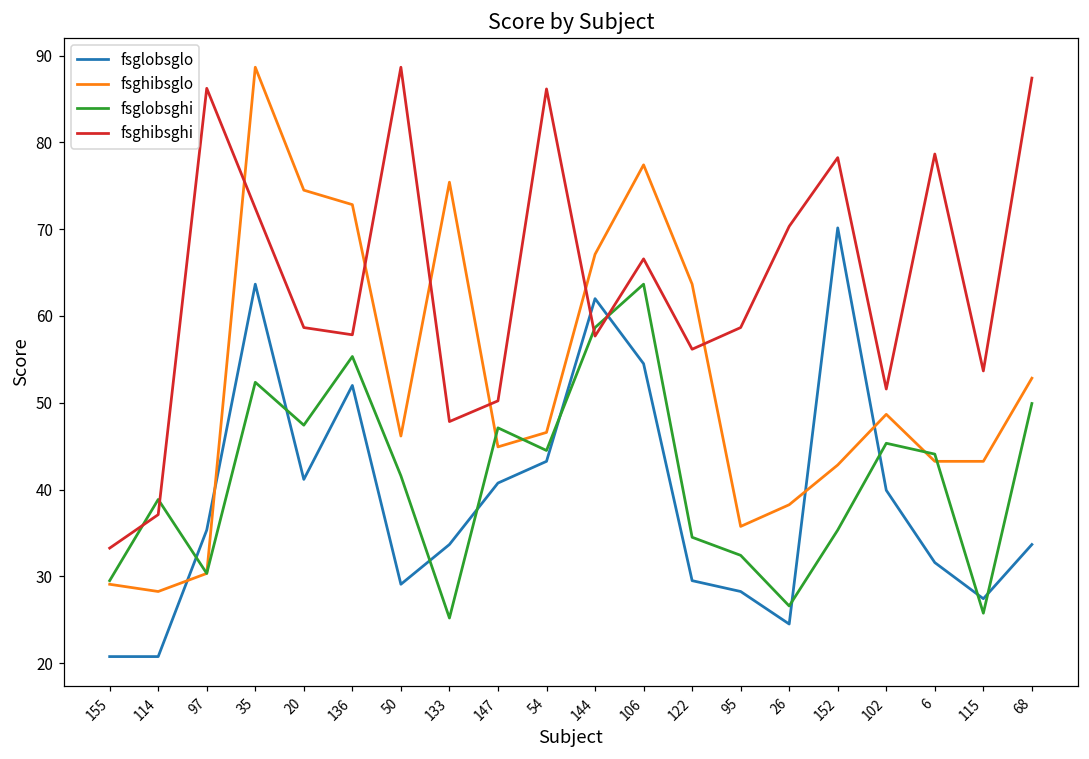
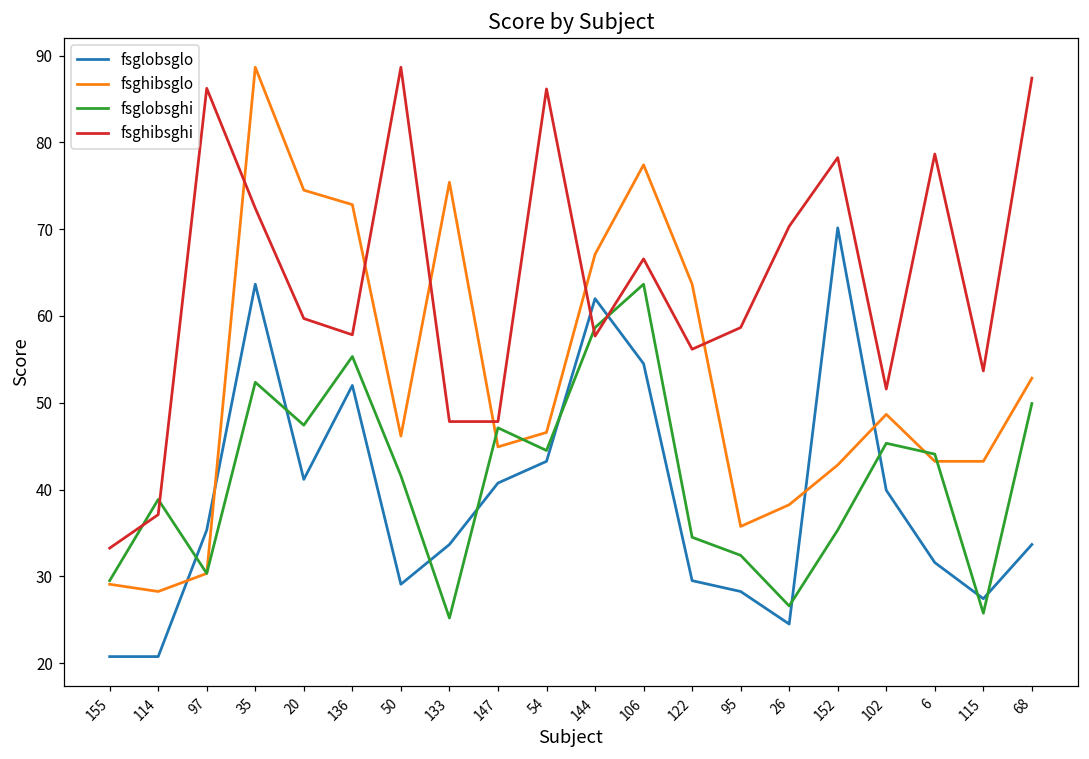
fsghibsghi, 20: 59 -> 60
fsghibsghi, 147: 50 -> 48
